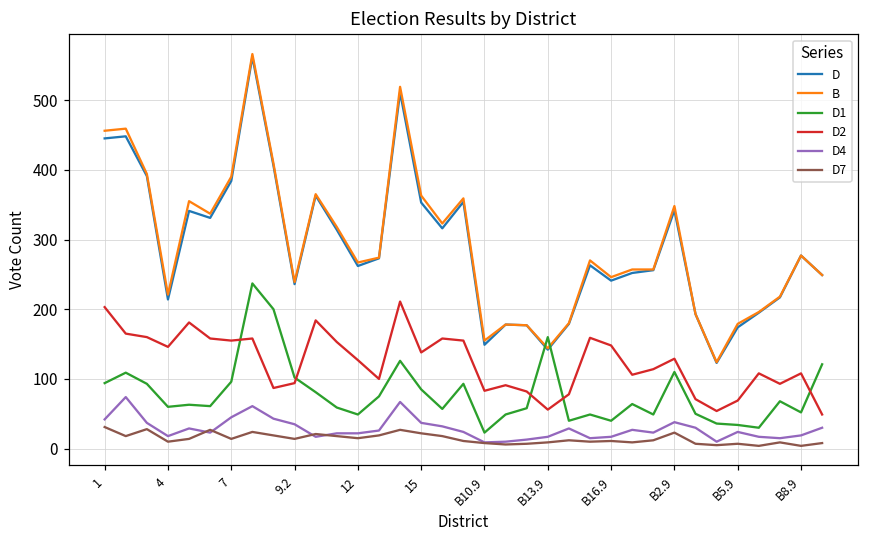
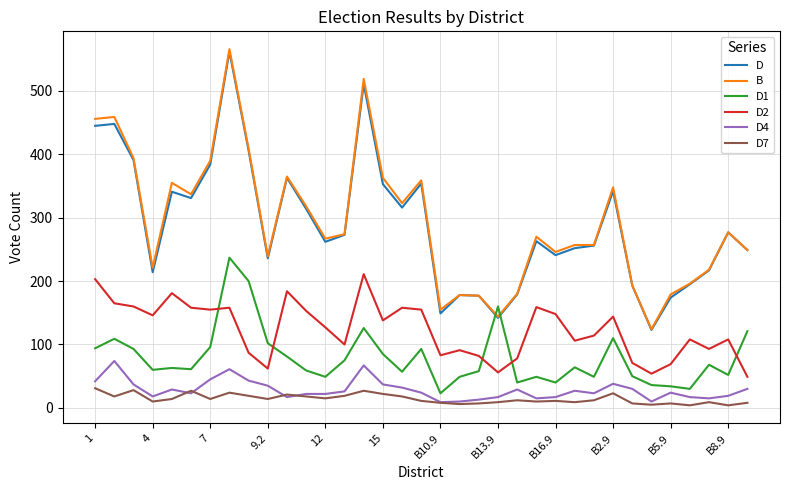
D2, 9.2: 90 -> 60
D2, B2.9: 130 -> 140
